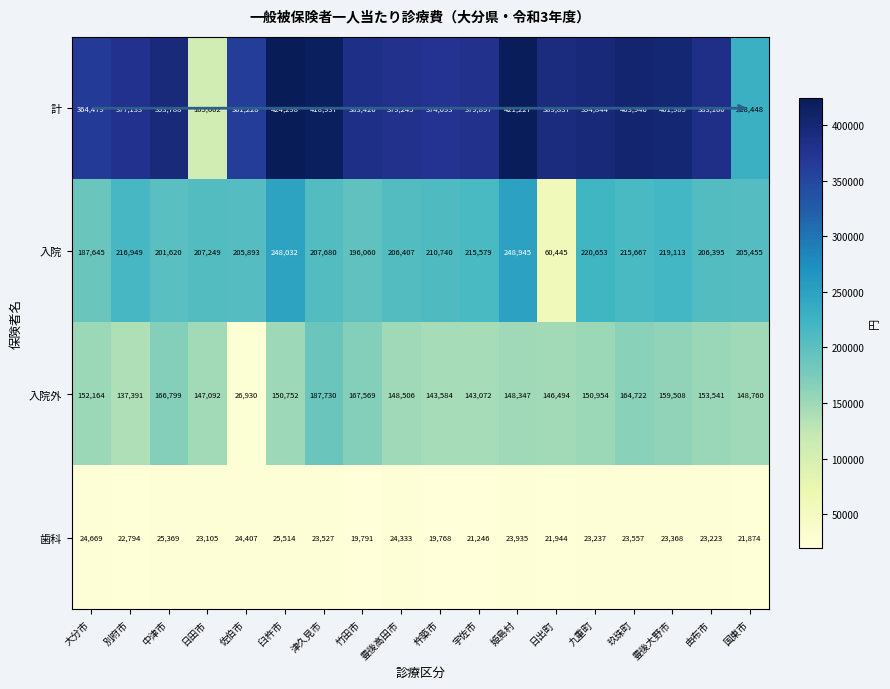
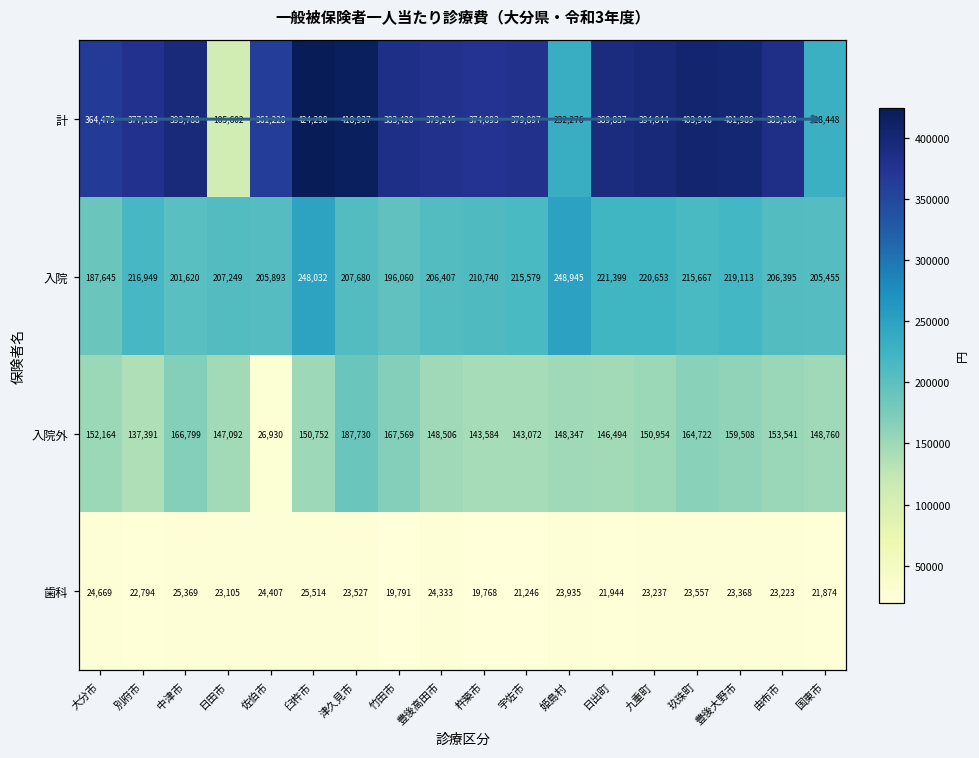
計, 姫島村: 421,227 -> 232,276
入院, 日出町: 60,445 -> 221,399
